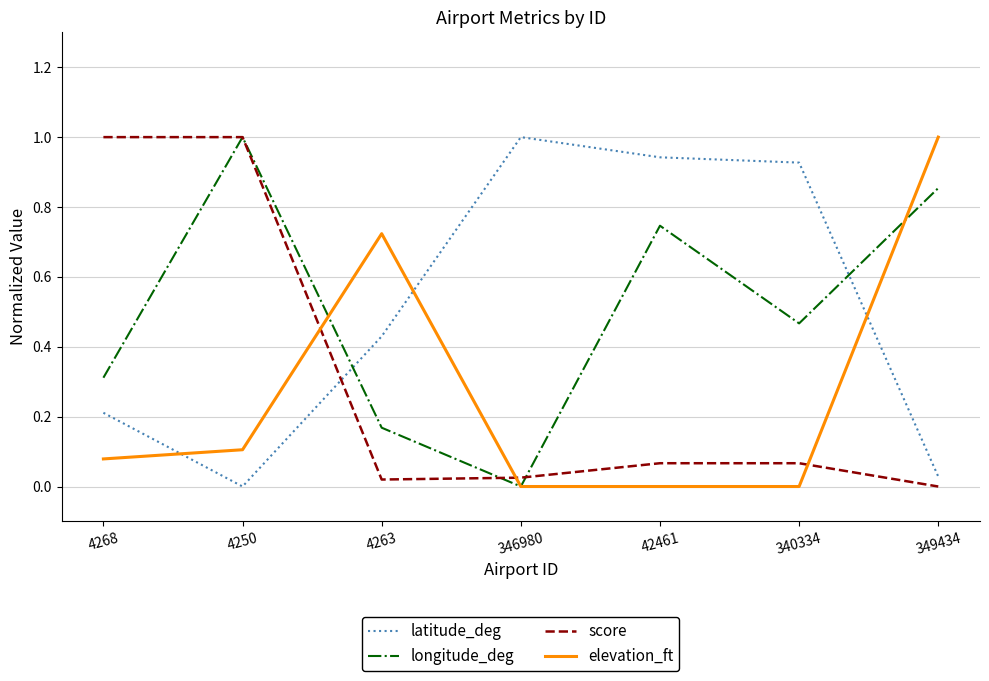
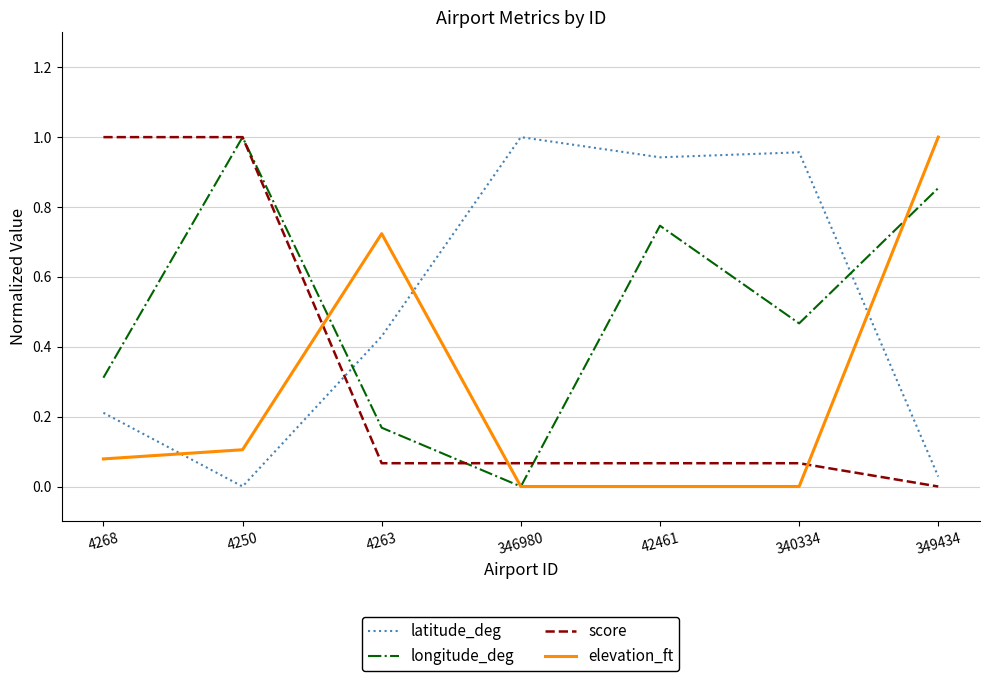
score, 4263: 0.02 -> 0.07
score, 346980: 0.03 -> 0.07
latitude_deg, 340334: 0.93 -> 0.96
